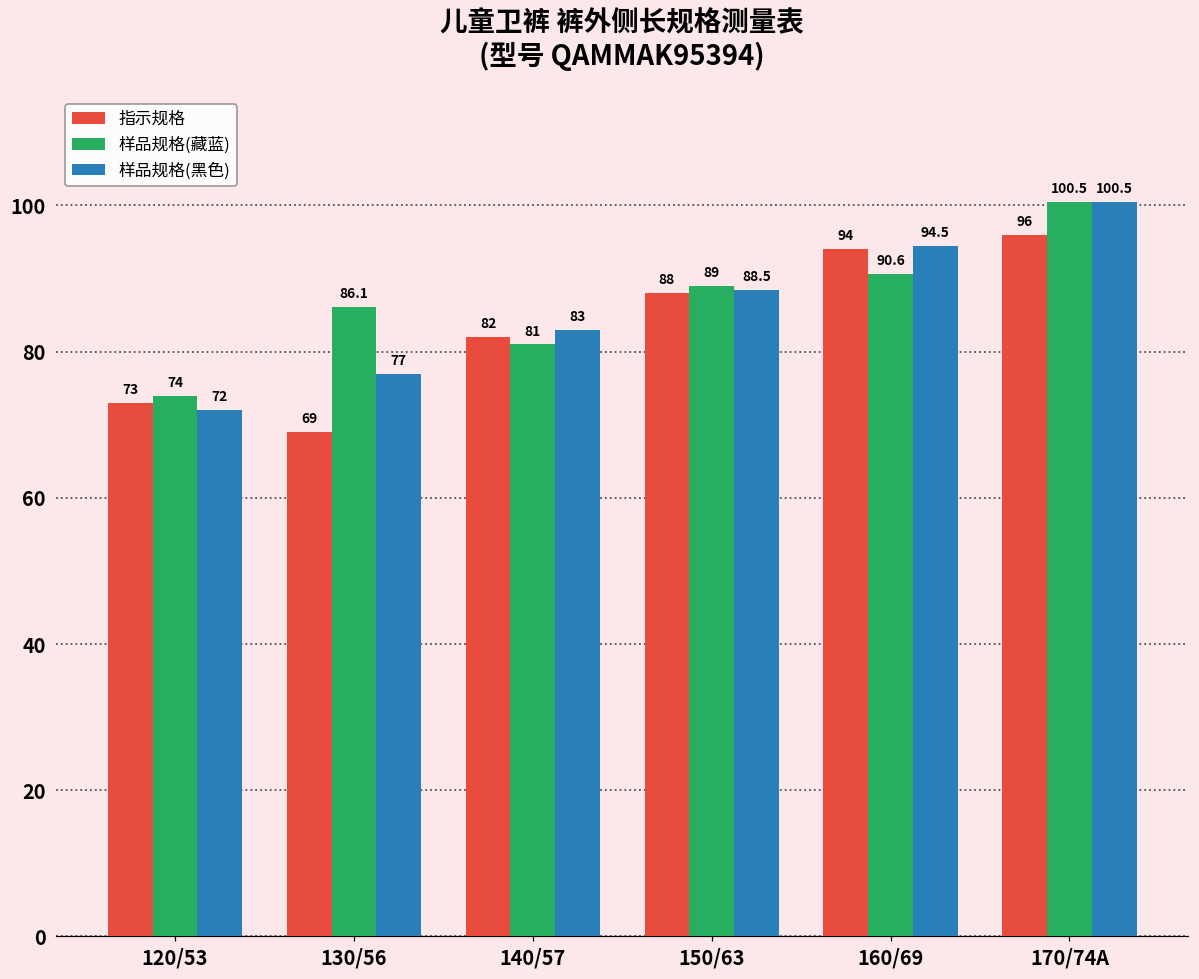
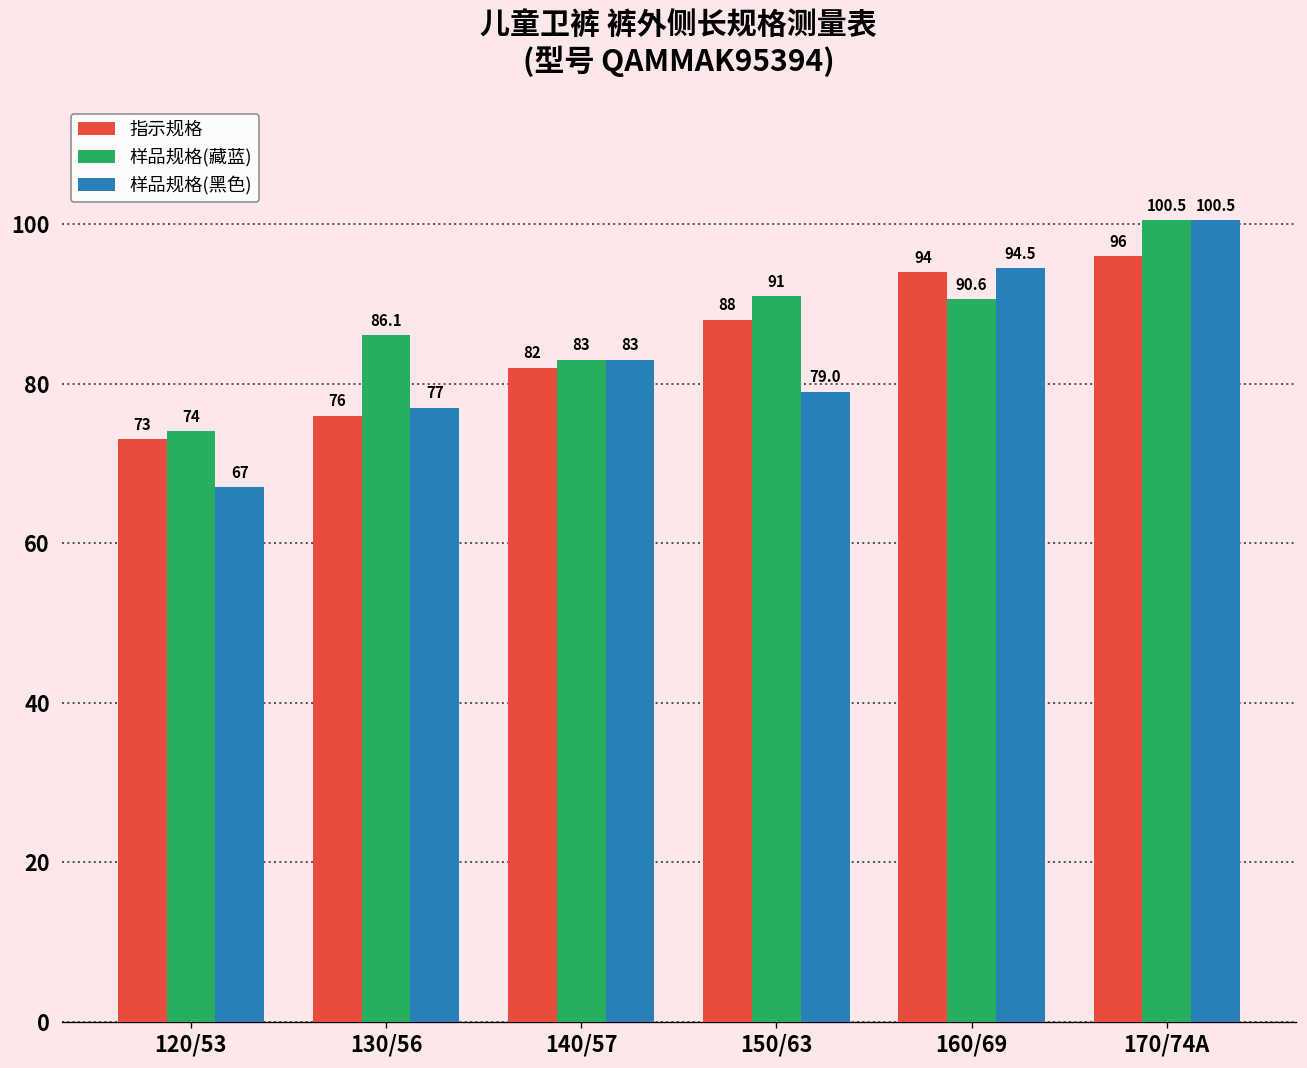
样品规格(黑色), 120/53: 72 -> 67
指示规格, 130/56: 69 -> 76
样品规格(藏蓝), 140/57: 81 -> 83
样品规格(藏蓝), 150/63: 89 -> 91
样品规格(黑色), 150/63: 88.5 -> 79.0
